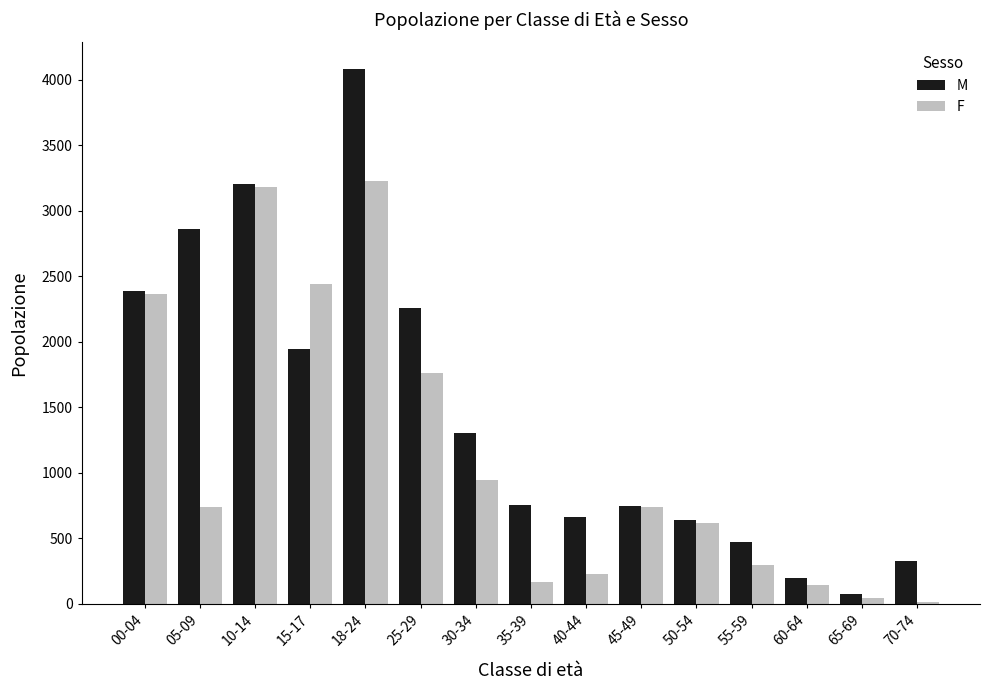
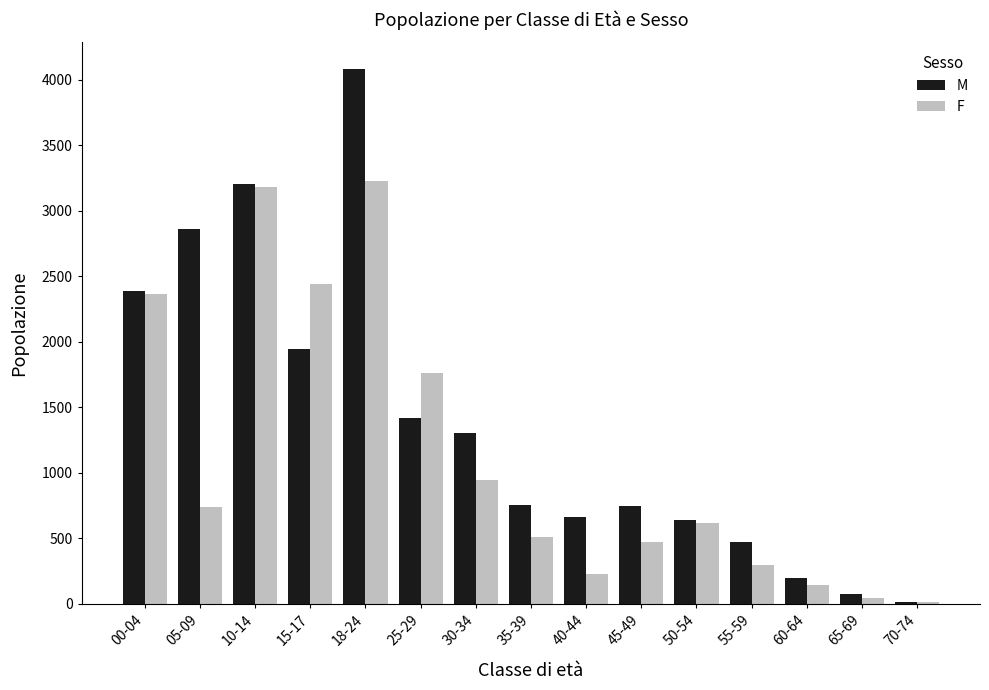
M, 25-29: 2260 -> 1420
F, 35-39: 170 -> 510
F, 45-49: 740 -> 470
M, 70-74: 330 -> 10
